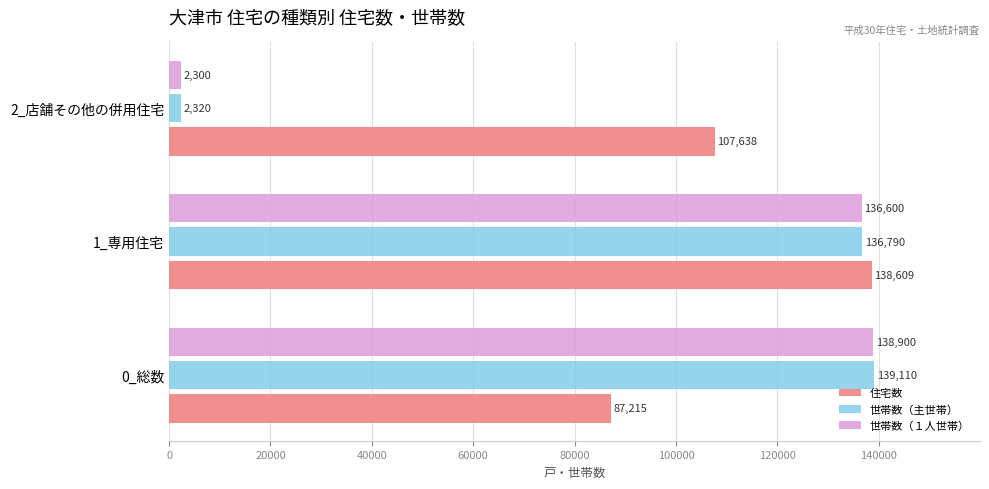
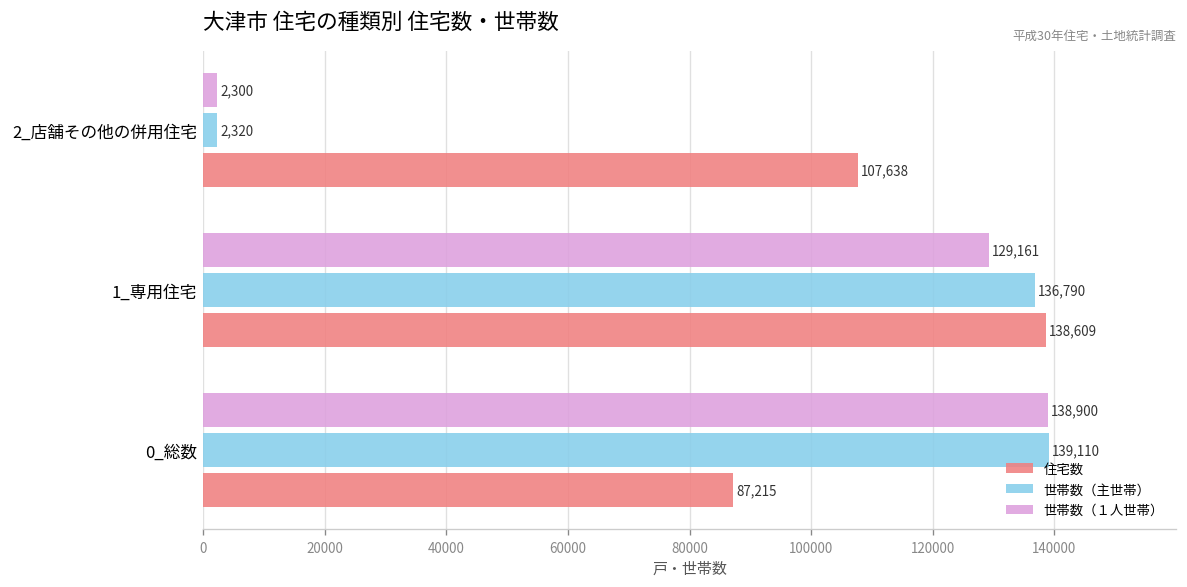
世帯数（１人世帯）, 1_専用住宅: 136,600 -> 129,161
